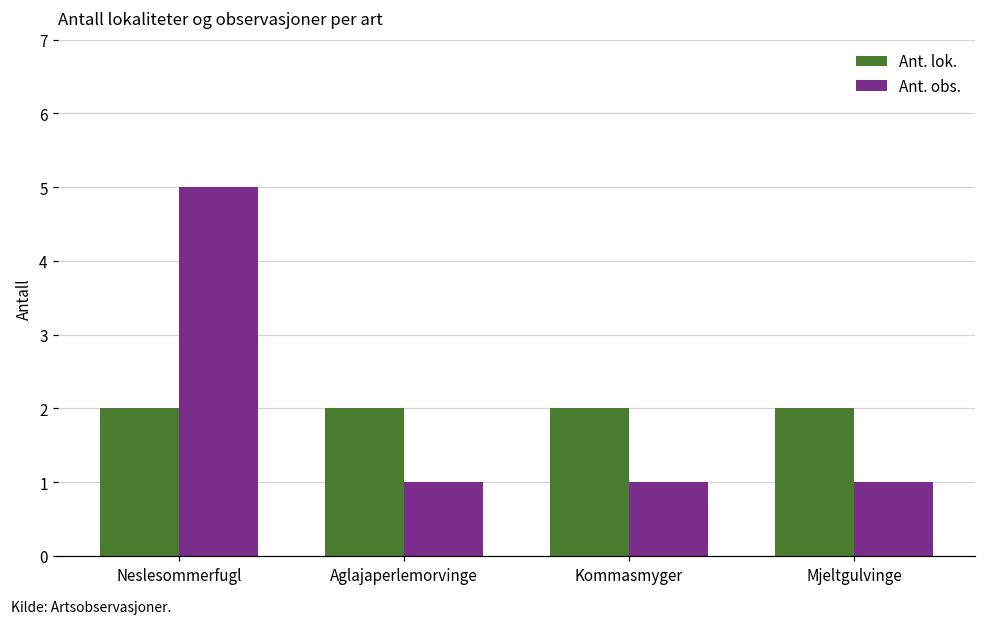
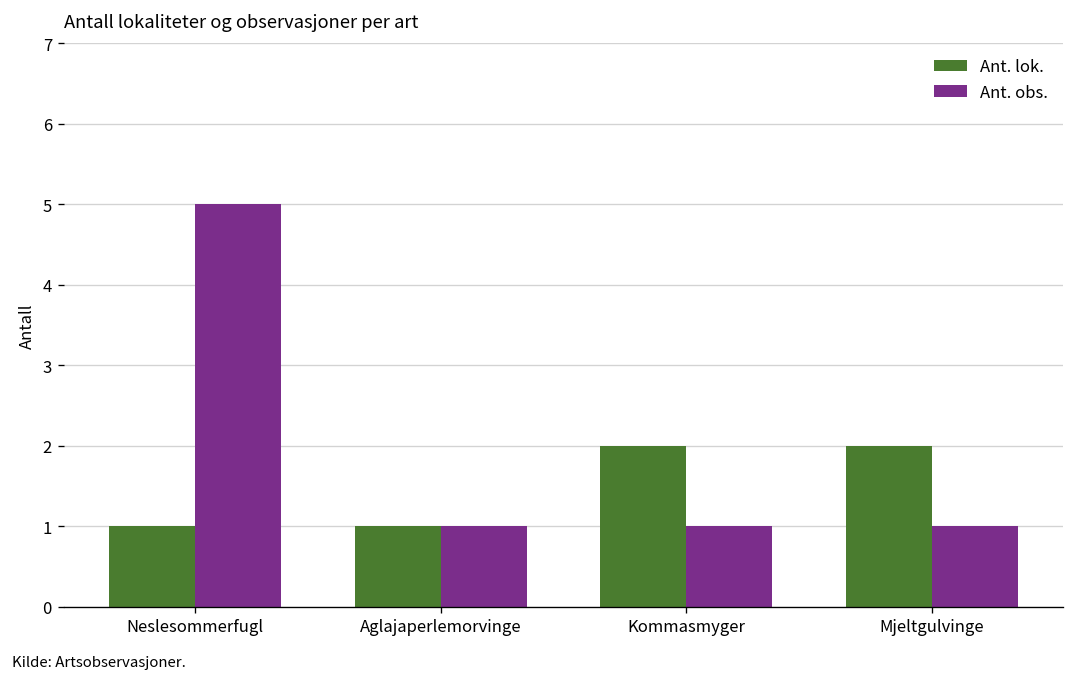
Ant. lok., Neslesommerfugl: 2 -> 1
Ant. lok., Aglajaperlemorvinge: 2 -> 1
